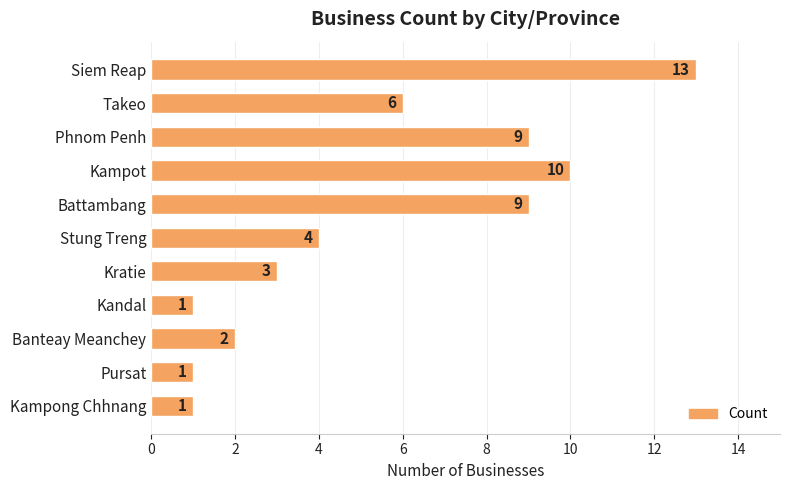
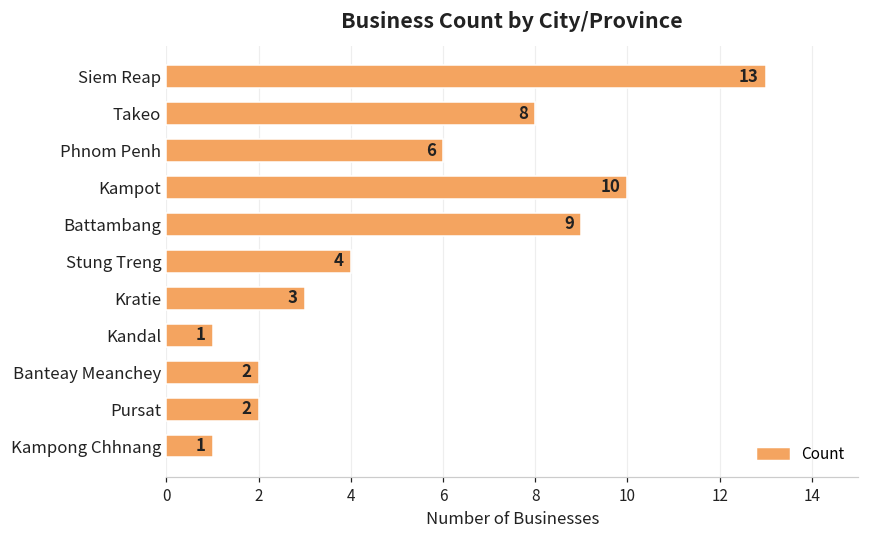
Takeo: 6 -> 8
Phnom Penh: 9 -> 6
Pursat: 1 -> 2
